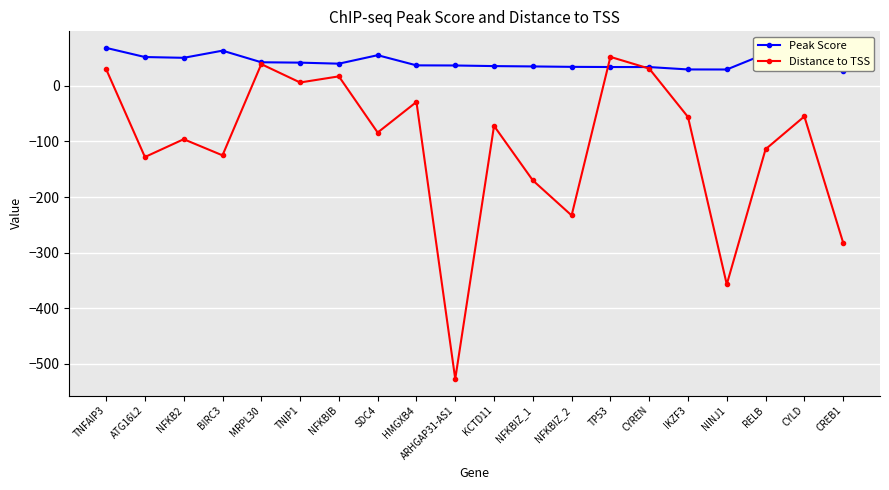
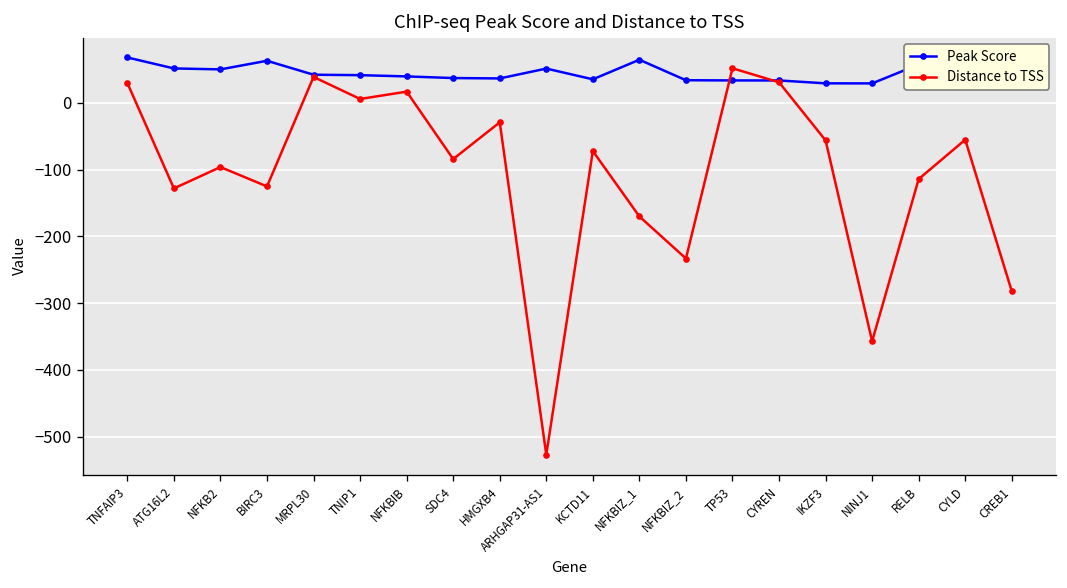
Peak Score, SDC4: 60 -> 40
Peak Score, ARHGAP31-AS1: 40 -> 50
Peak Score, NFKBIZ_1: 30 -> 60
